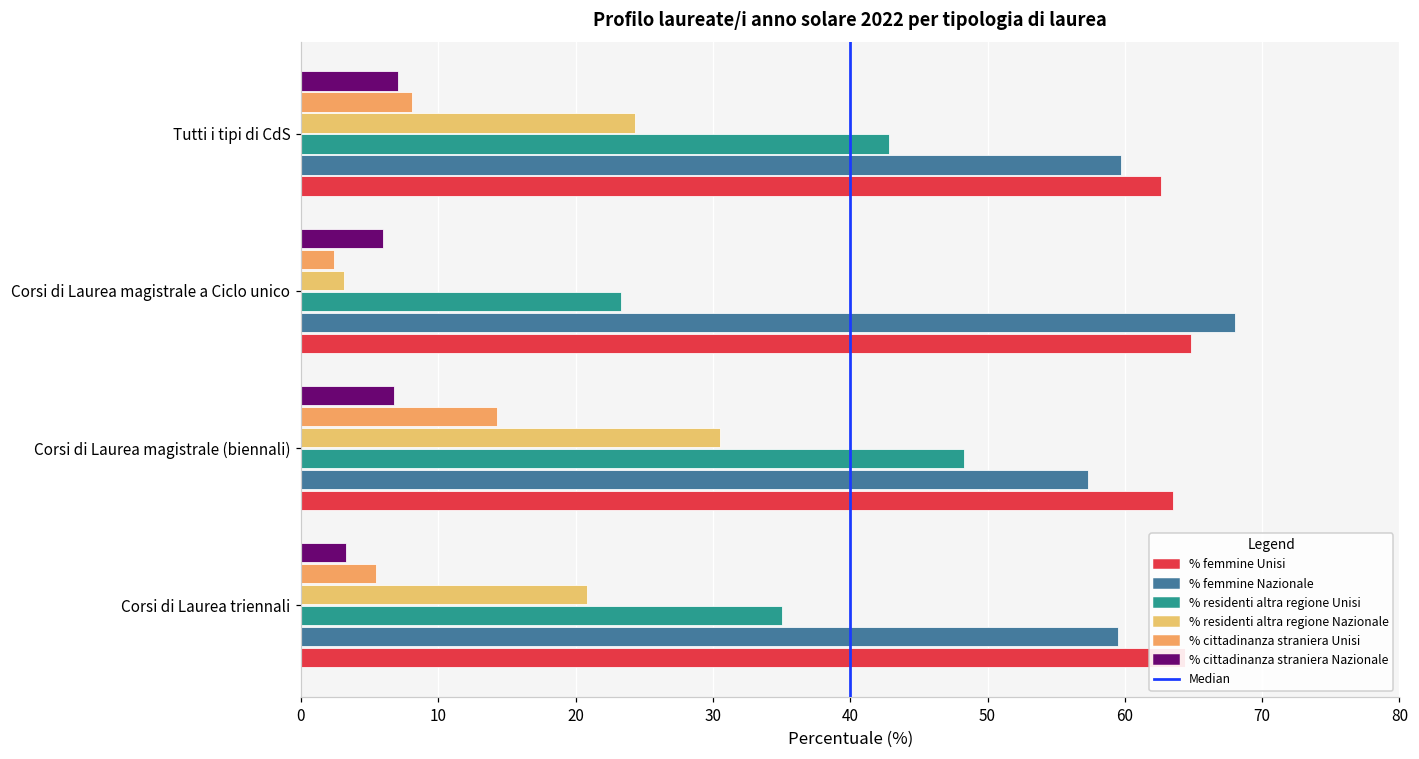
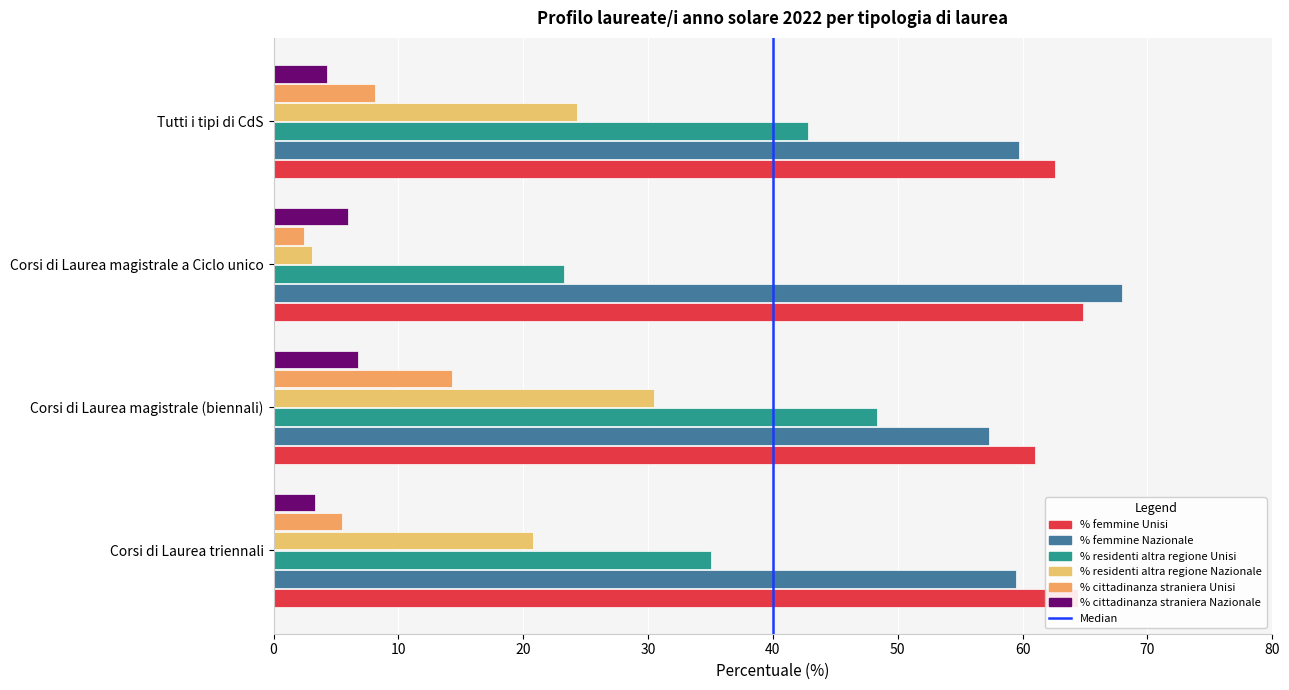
% cittadinanza straniera Nazionale, Tutti i tipi di CdS: 7.1 -> 4.3
% femmine Unisi, Corsi di Laurea magistrale (biennali): 63.5 -> 61.0
